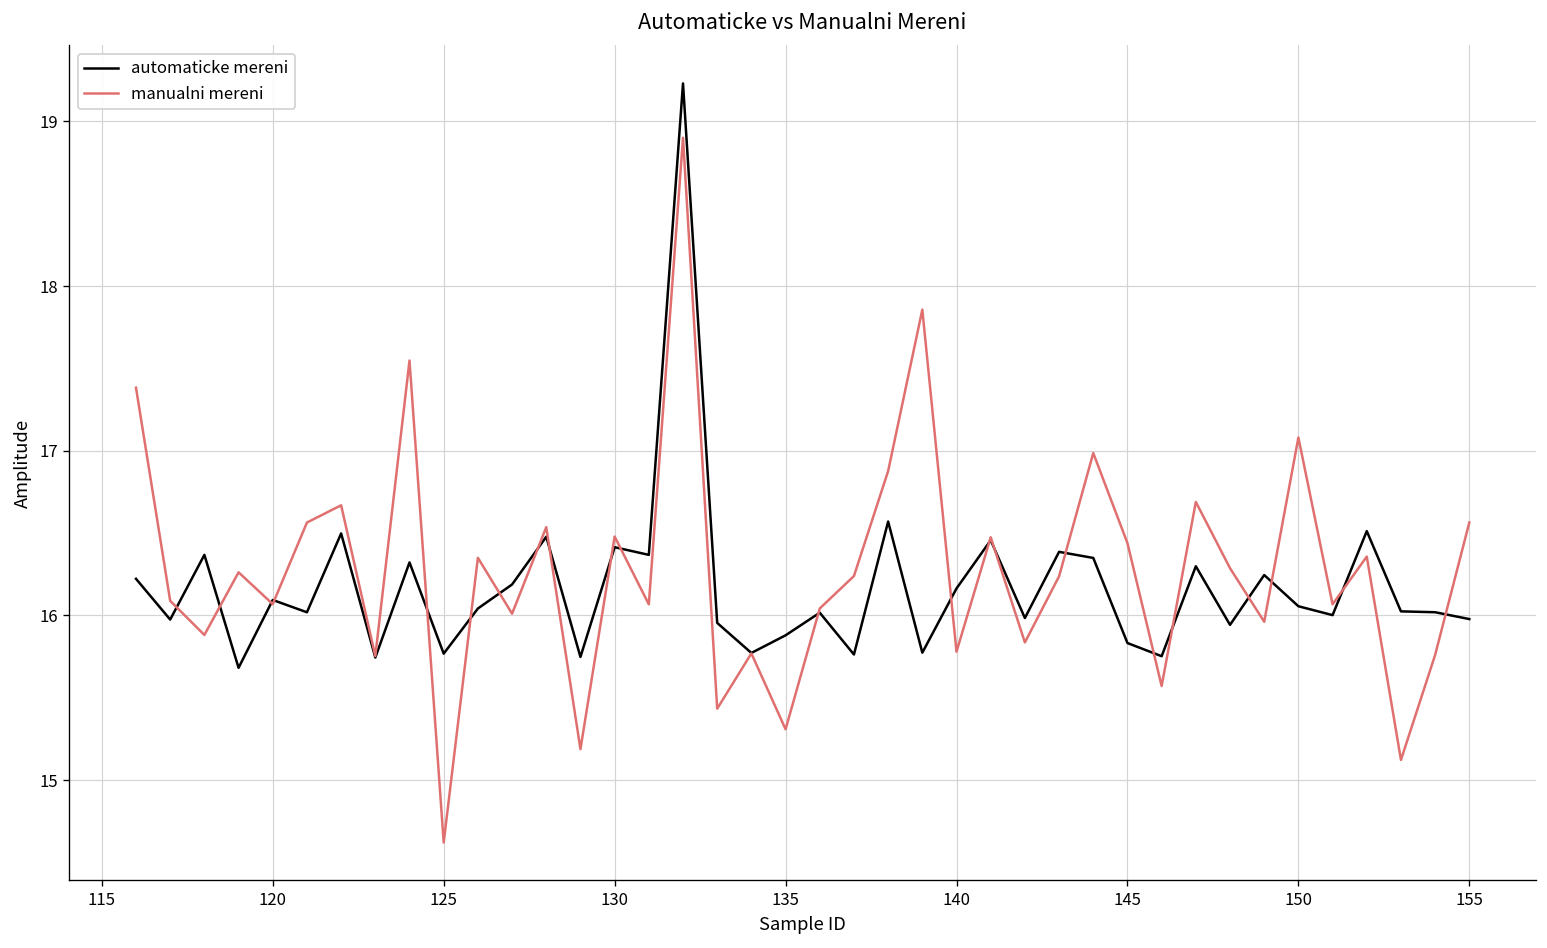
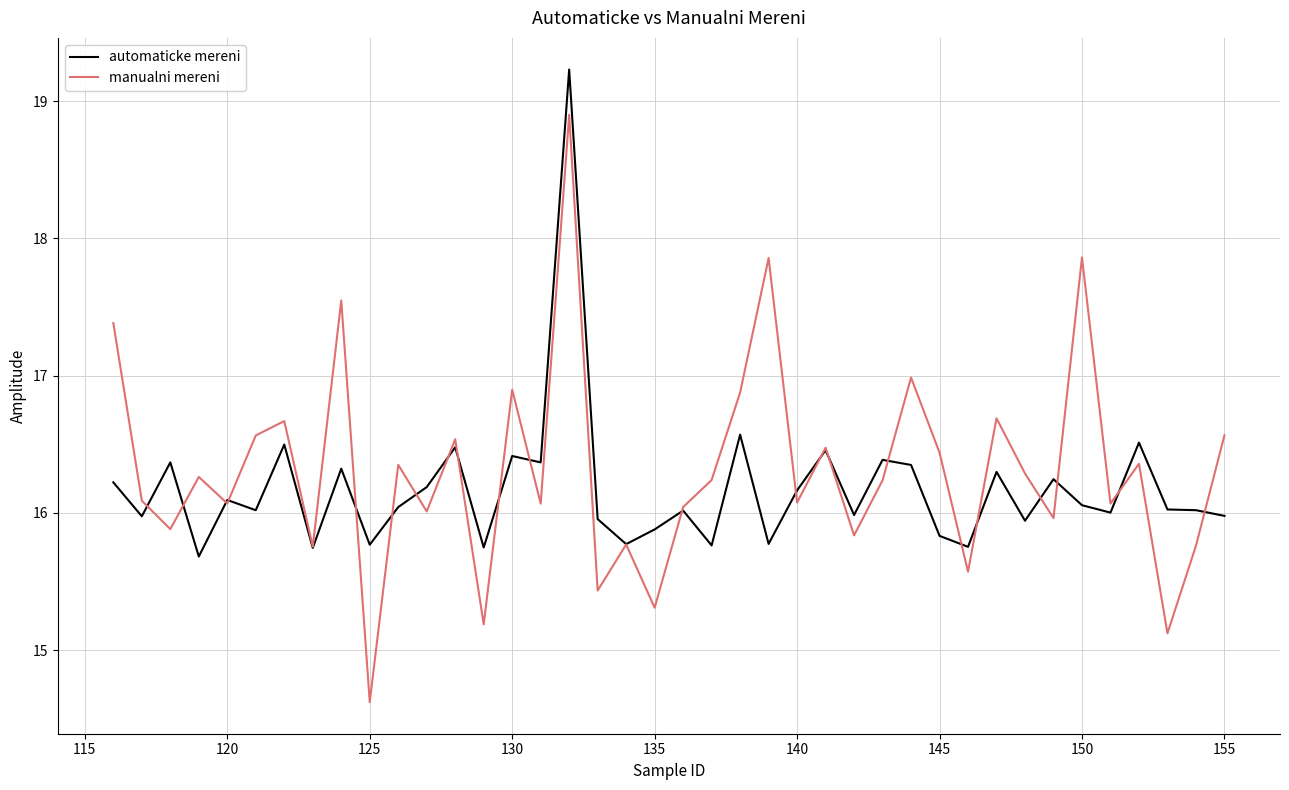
manualni mereni, 130: 16.48 -> 16.90
manualni mereni, 140: 15.78 -> 16.08
manualni mereni, 150: 17.08 -> 17.86
